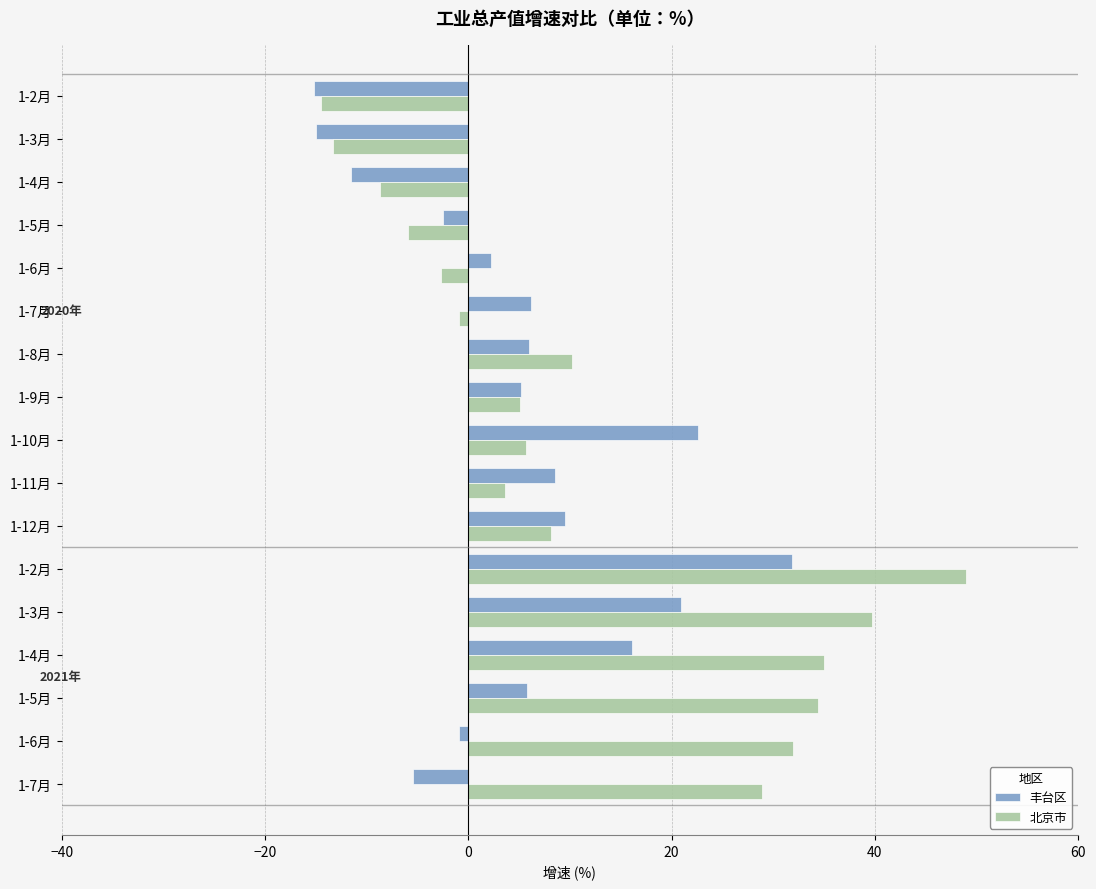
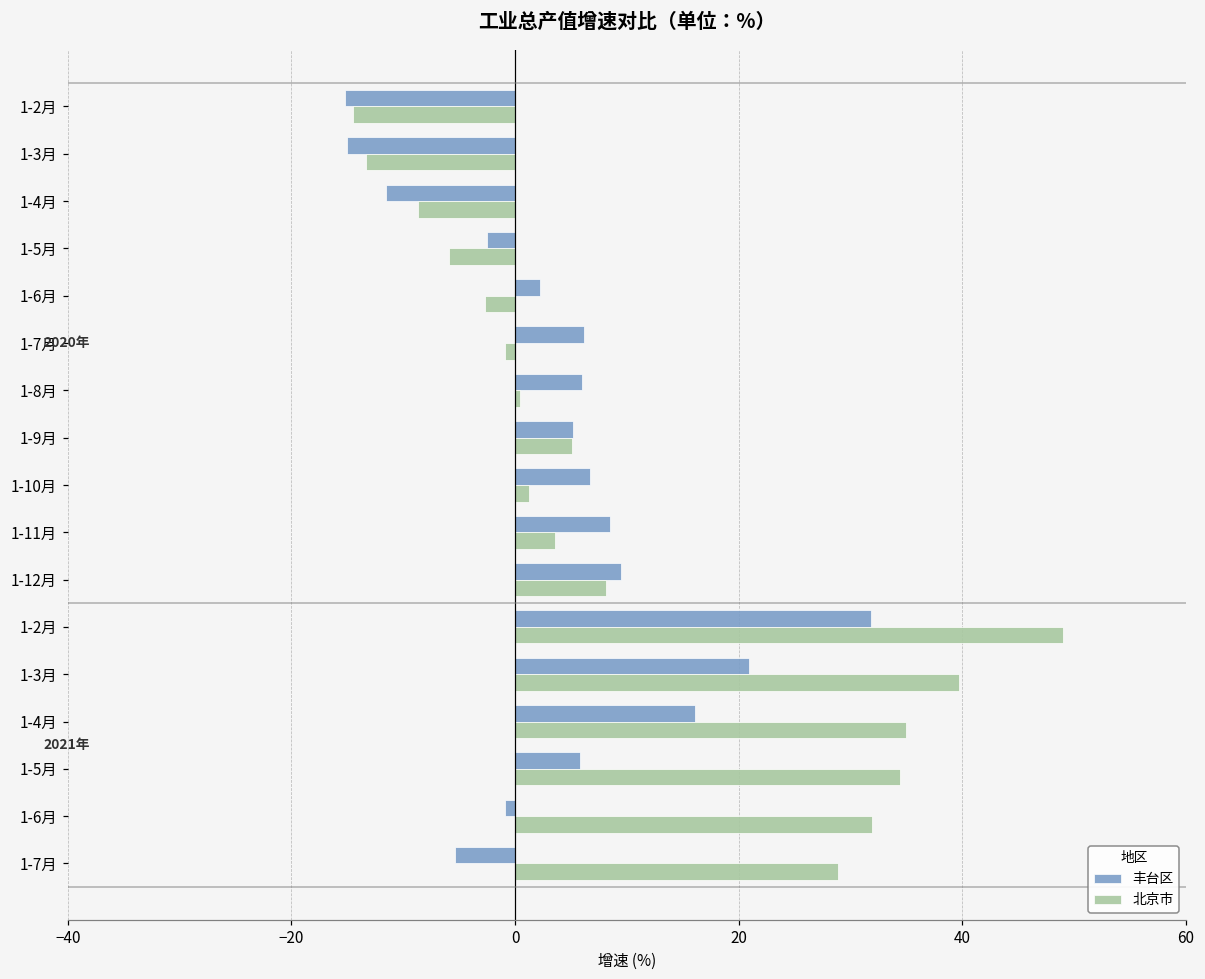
北京市, 1-8月: 10.2 -> 0.4
丰台区, 1-10月: 22.6 -> 6.7
北京市, 1-10月: 5.7 -> 1.2
